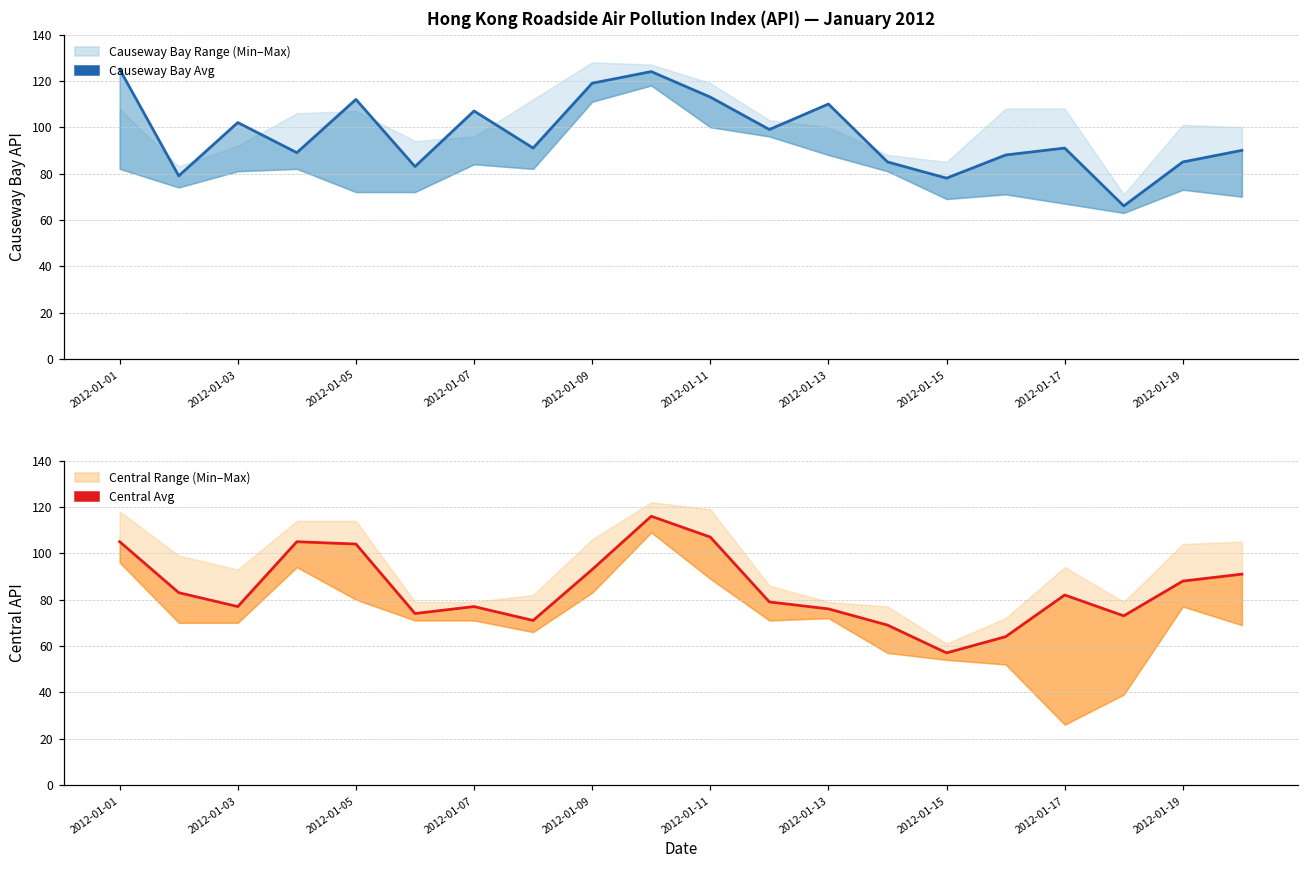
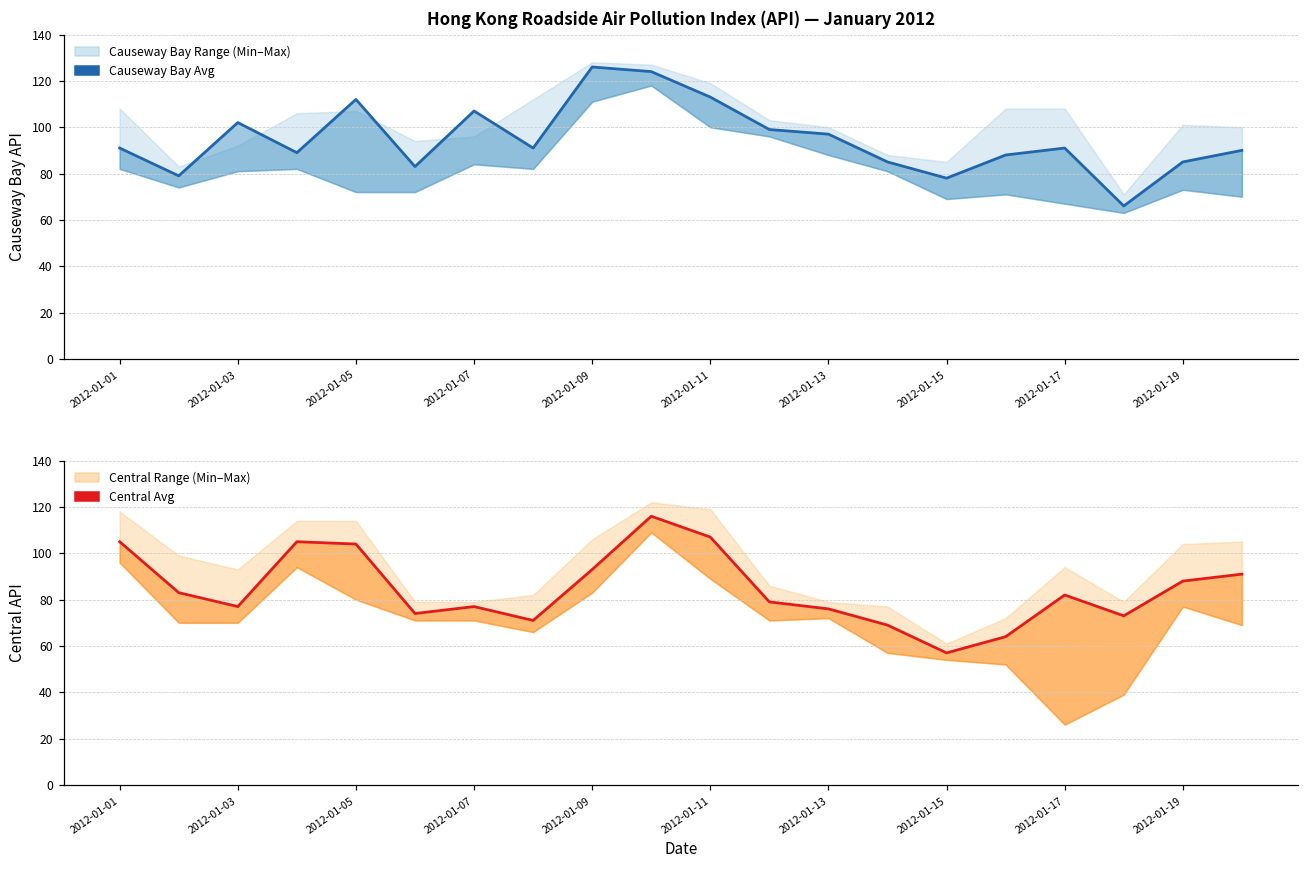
Hong Kong Roadside Air Pollution Index (API) — January 2012, Causeway Bay Avg, 2012-01-01: 125 -> 91
Hong Kong Roadside Air Pollution Index (API) — January 2012, Causeway Bay Avg, 2012-01-09: 119 -> 126
Hong Kong Roadside Air Pollution Index (API) — January 2012, Causeway Bay Avg, 2012-01-13: 110 -> 97
